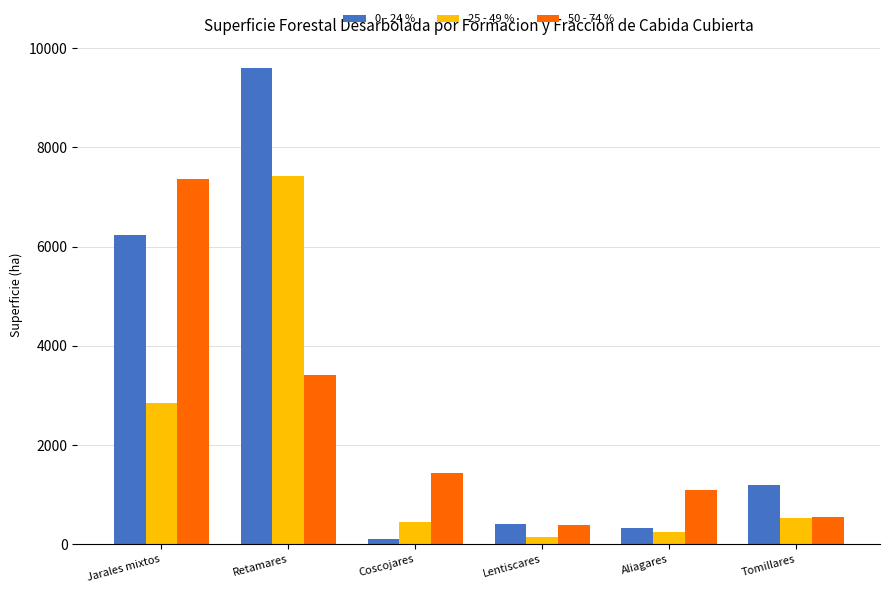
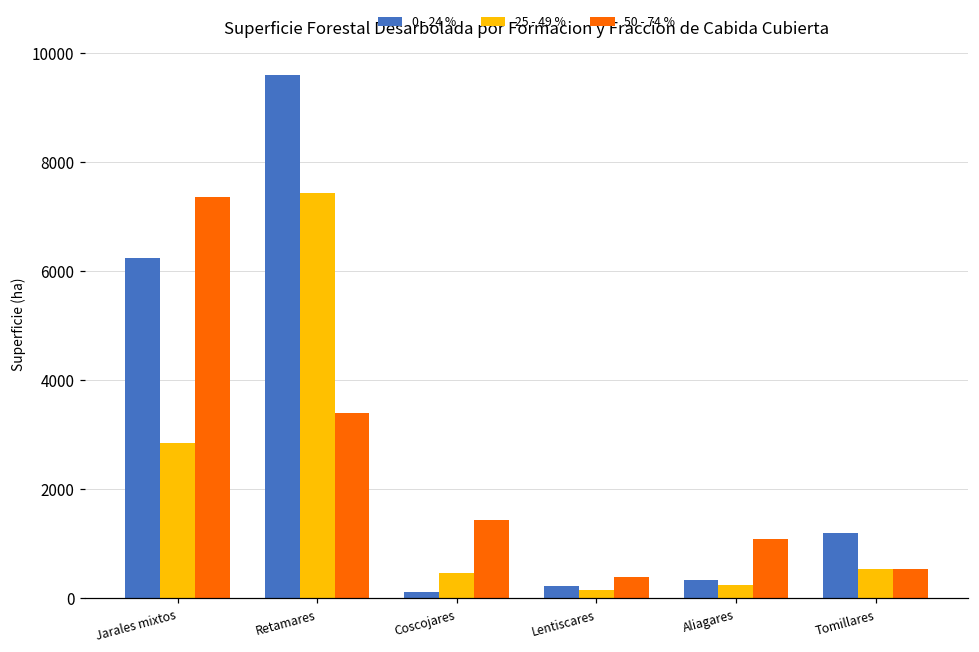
0 - 24 %, Lentiscares: 400 -> 200
